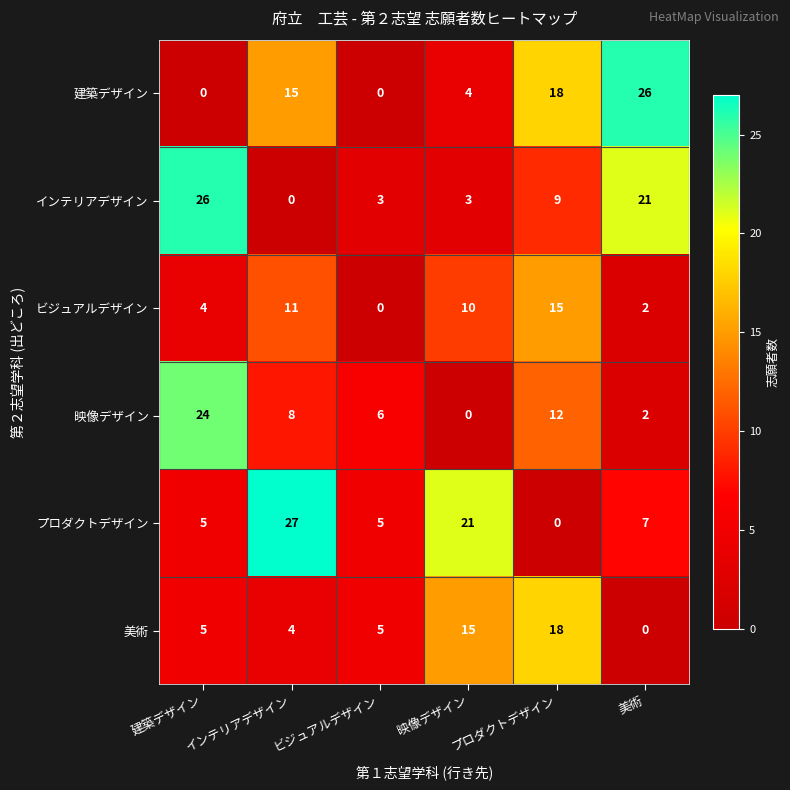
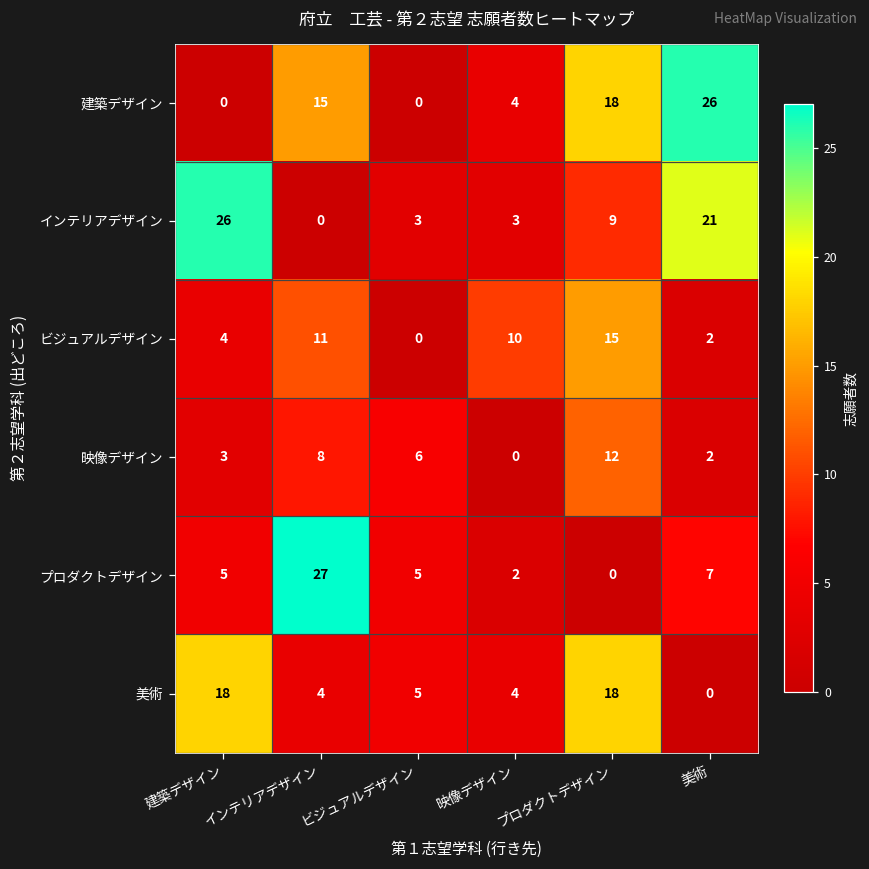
映像デザイン, 建築デザイン: 24 -> 3
プロダクトデザイン, 映像デザイン: 21 -> 2
美術, 建築デザイン: 5 -> 18
美術, 映像デザイン: 15 -> 4
